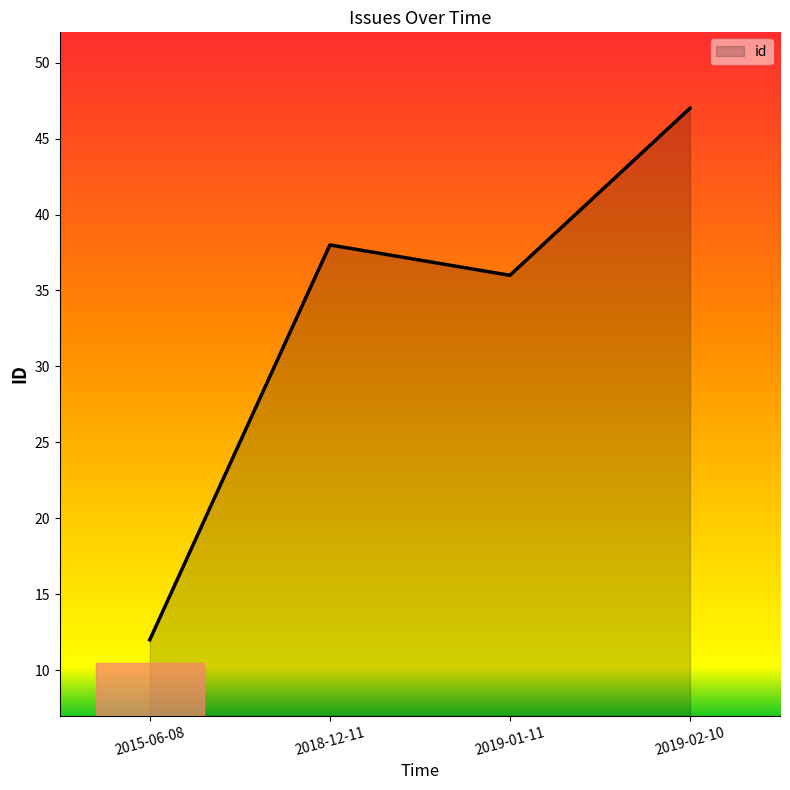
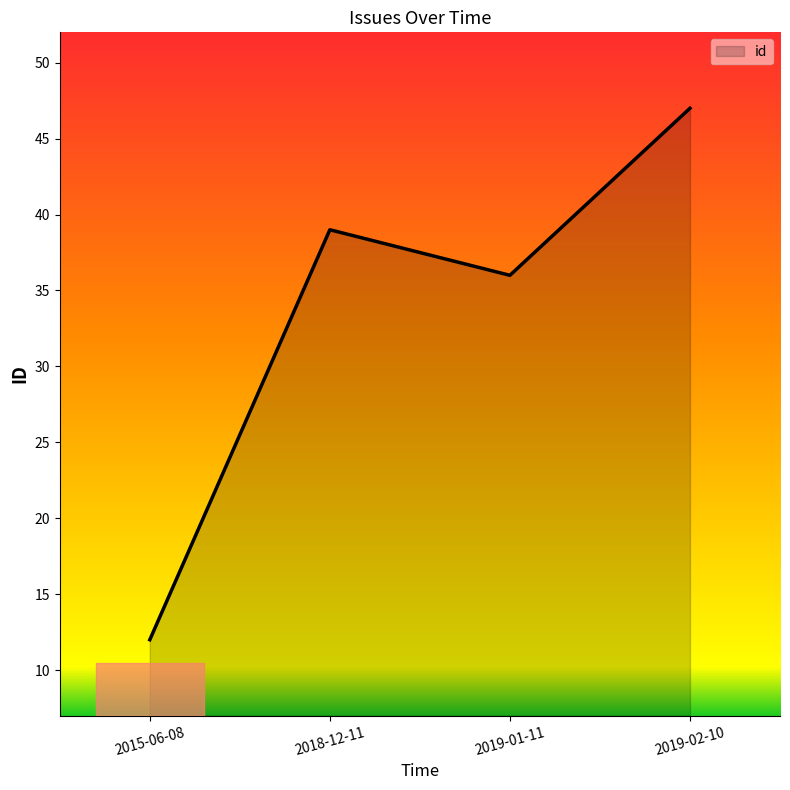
2018-12-11: 38 -> 39
